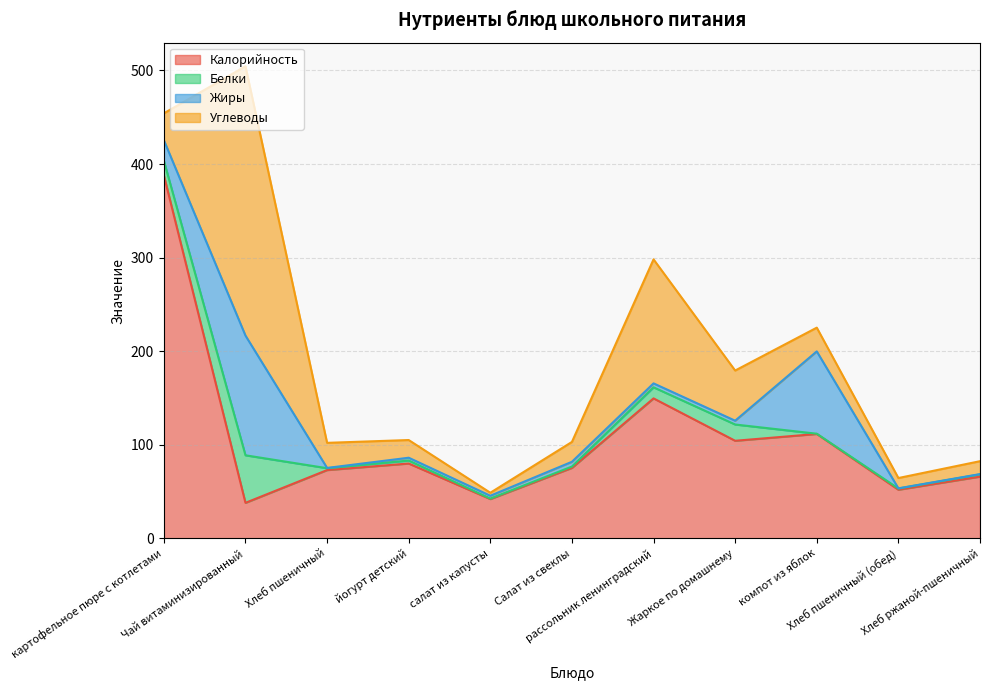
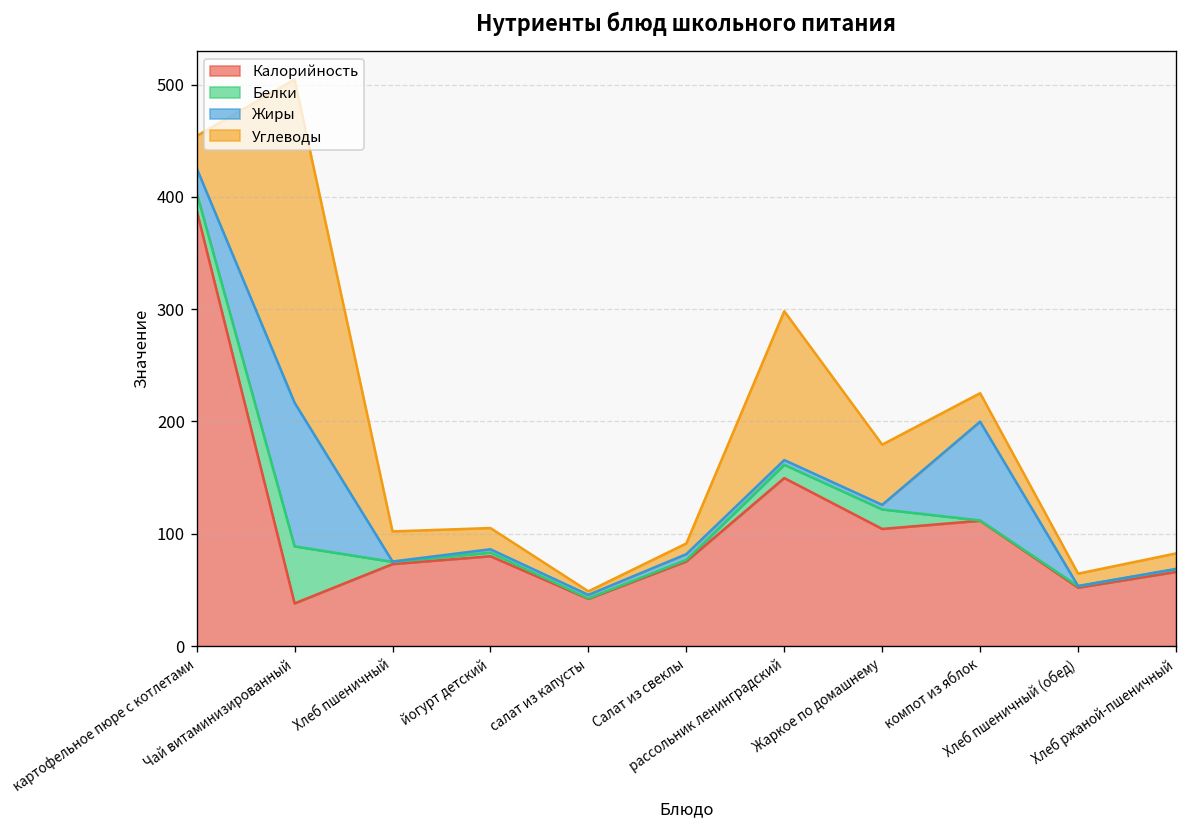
Углеводы, Салат из свеклы: 20 -> 10
